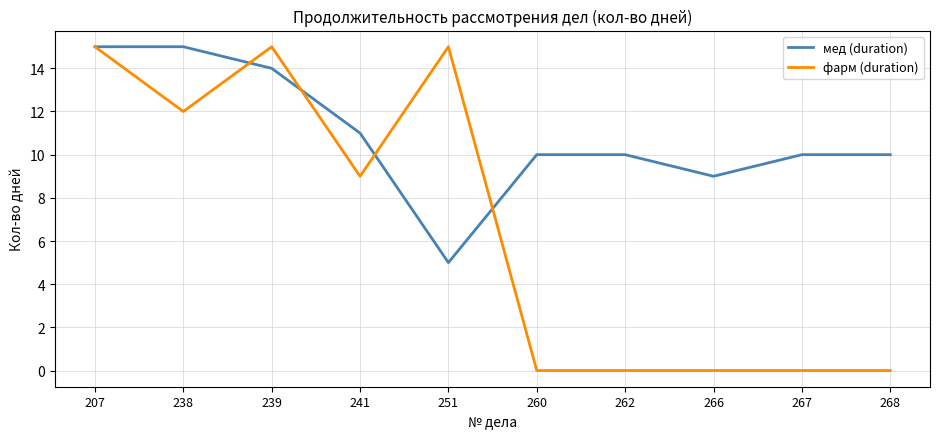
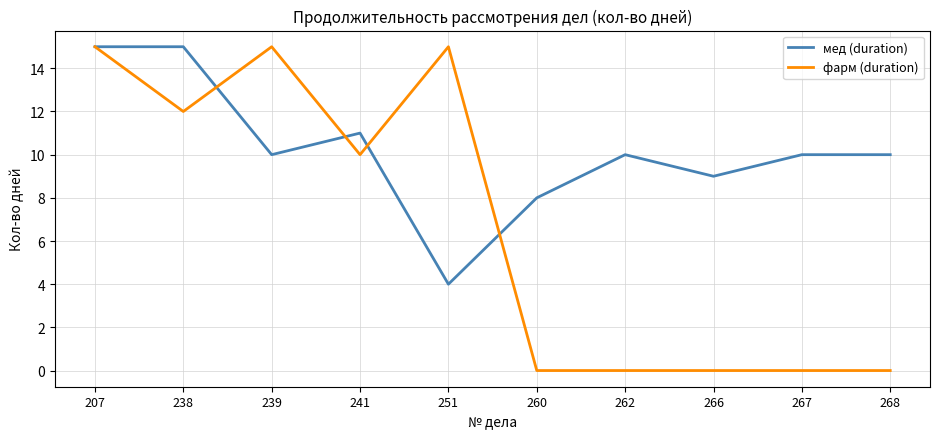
мед (duration), 239: 14 -> 10
фарм (duration), 241: 9 -> 10
мед (duration), 251: 5 -> 4
мед (duration), 260: 10 -> 8
